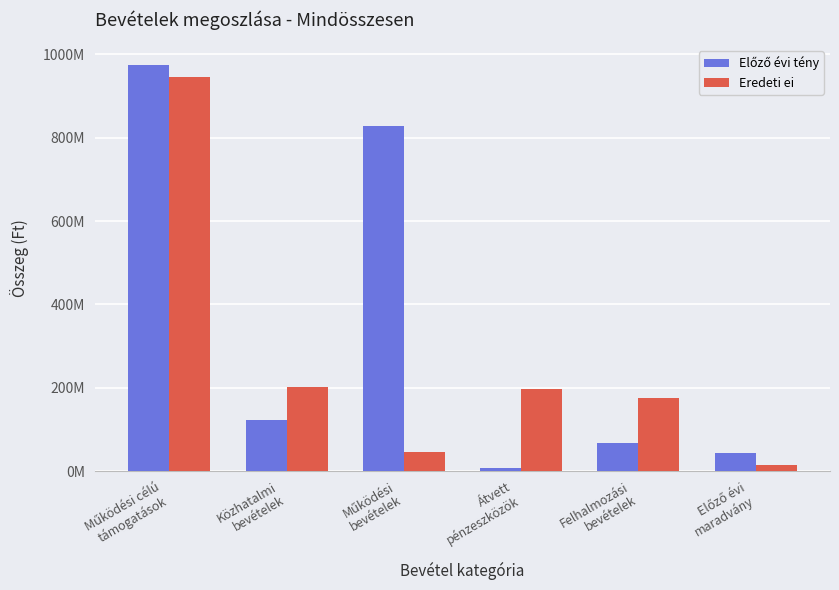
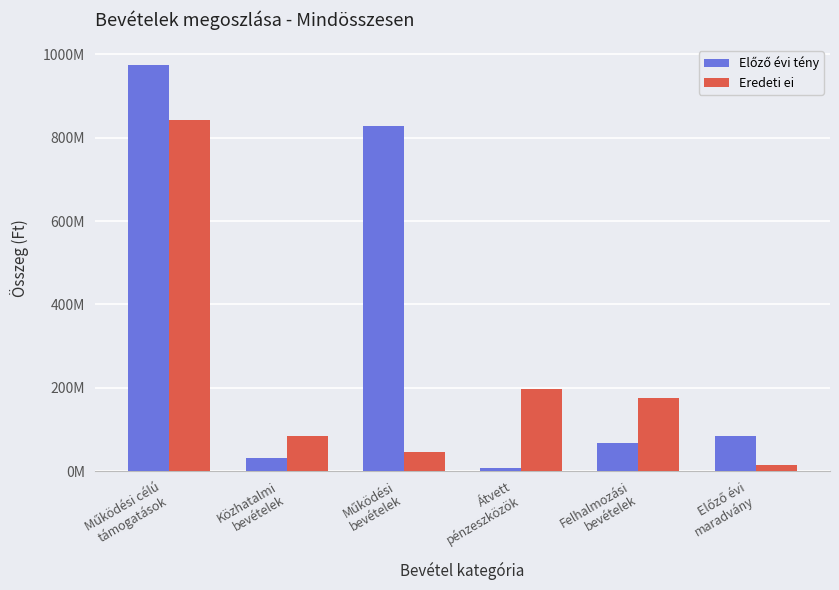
Eredeti ei, Működési célú támogatások: 940000000 -> 840000000
Előző évi tény, Közhatalmi bevételek: 120000000 -> 30000000
Eredeti ei, Közhatalmi bevételek: 200000000 -> 90000000
Előző évi tény, Előző évi maradvány: 50000000 -> 80000000
